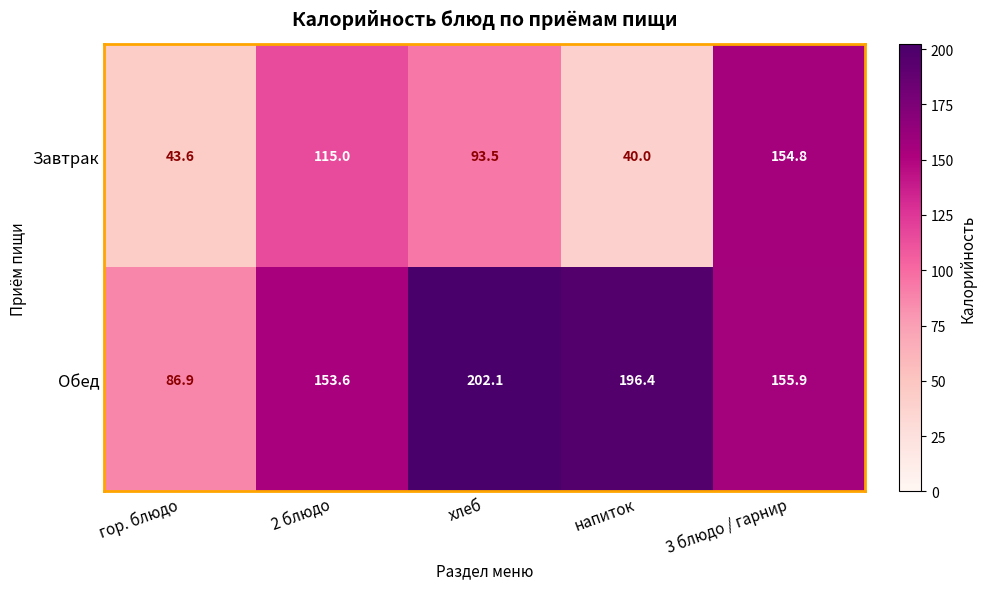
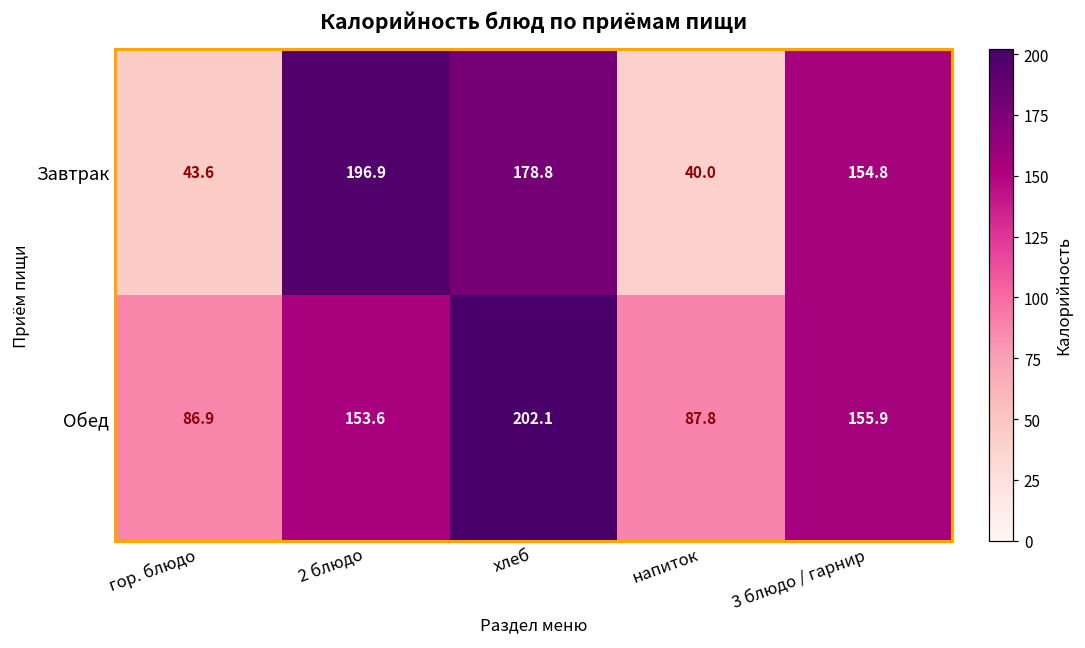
Завтрак, 2 блюдо: 115.0 -> 196.9
Завтрак, хлеб: 93.5 -> 178.8
Обед, напиток: 196.4 -> 87.8
